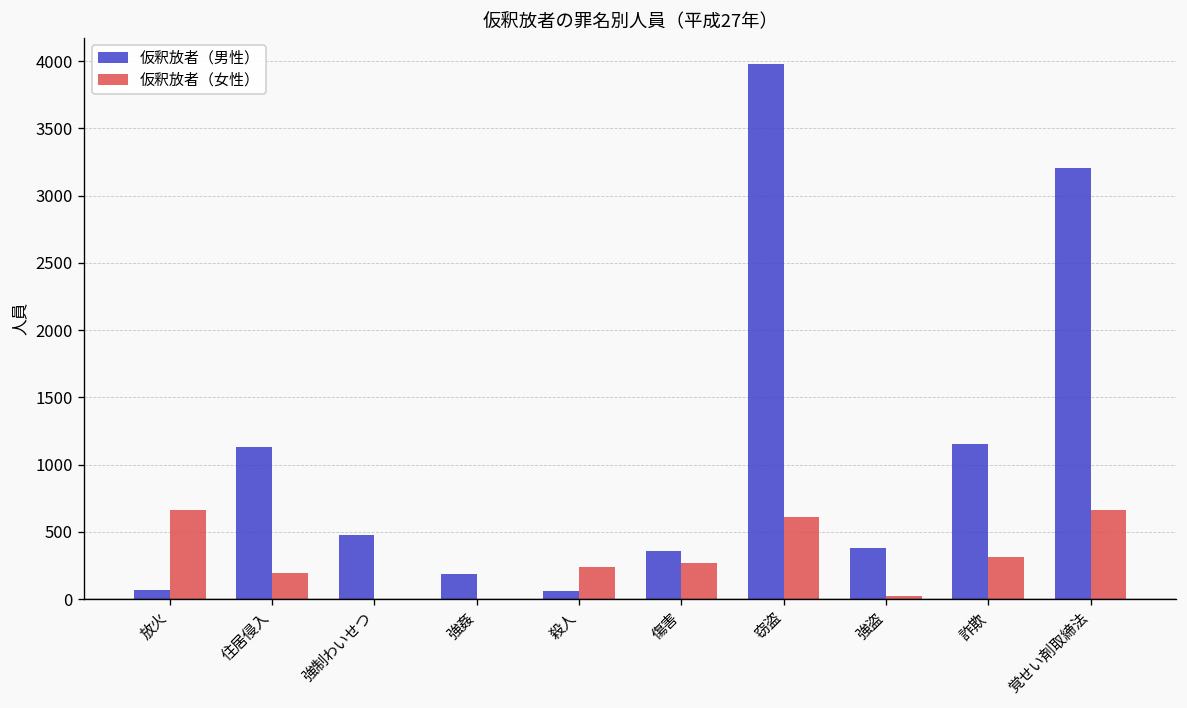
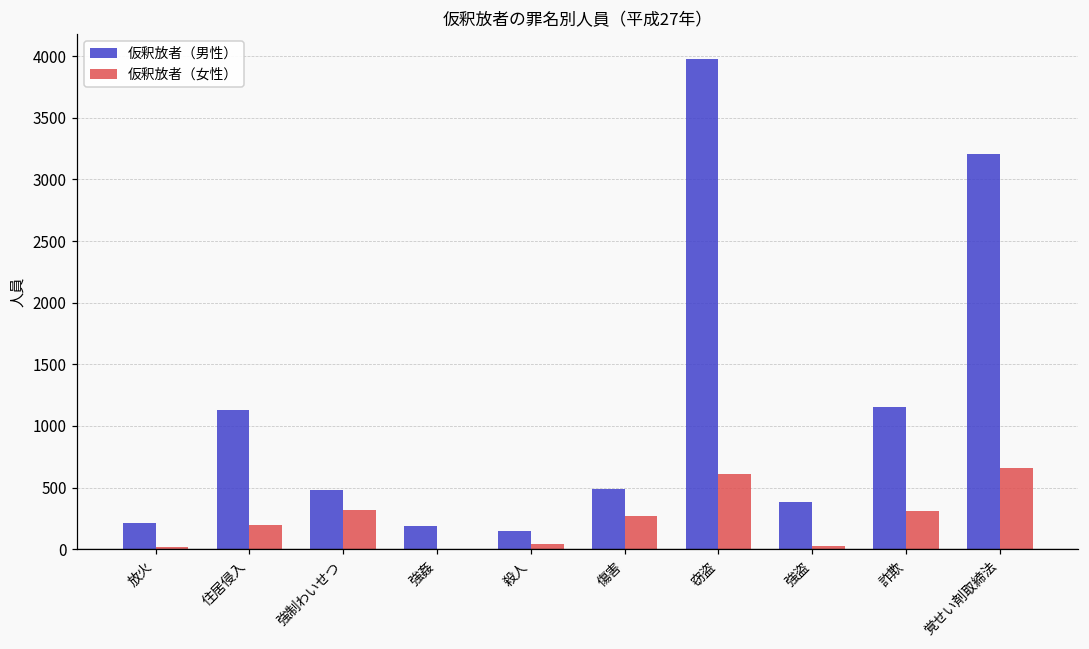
仮釈放者（男性）, 放火: 70 -> 210
仮釈放者（女性）, 放火: 660 -> 20
仮釈放者（女性）, 強制わいせつ: 0 -> 320
仮釈放者（男性）, 殺人: 60 -> 150
仮釈放者（女性）, 殺人: 240 -> 40
仮釈放者（男性）, 傷害: 350 -> 490
